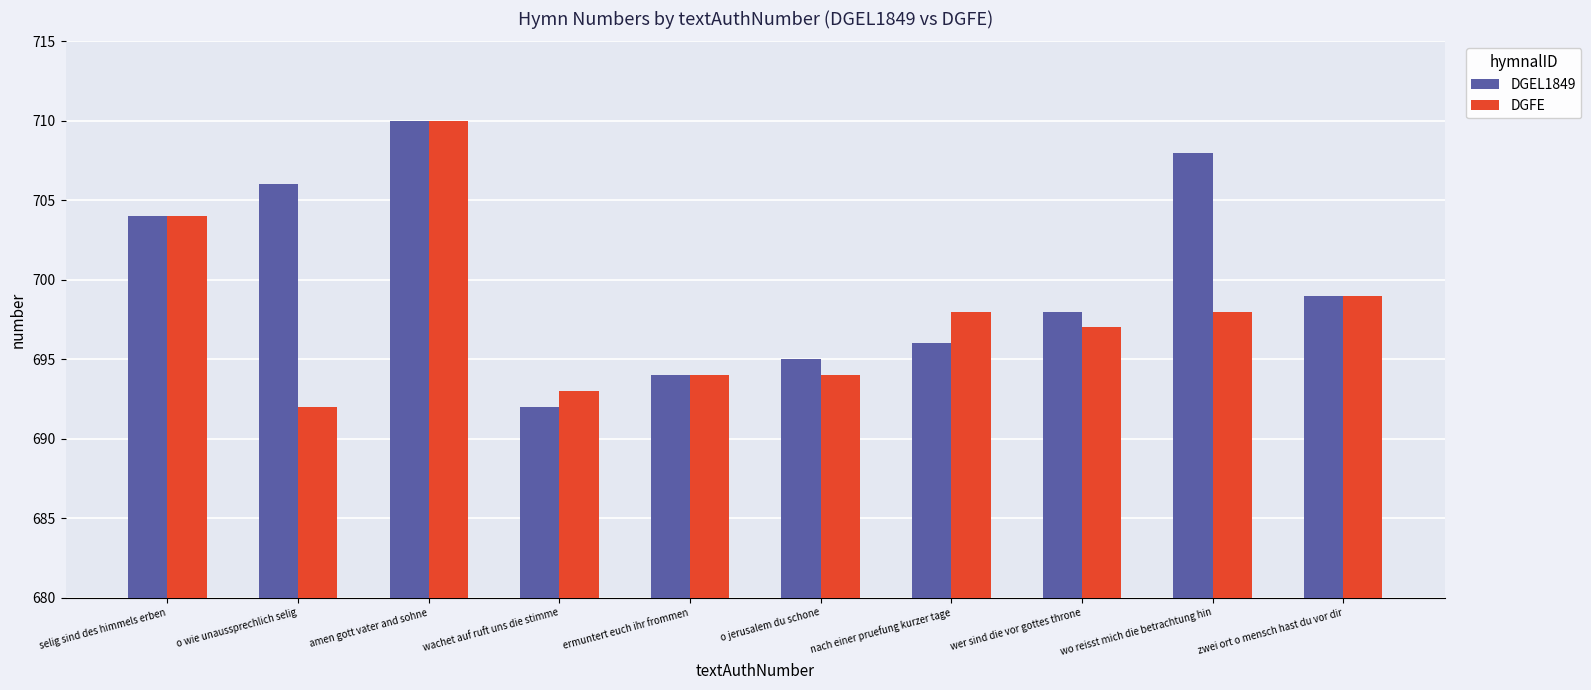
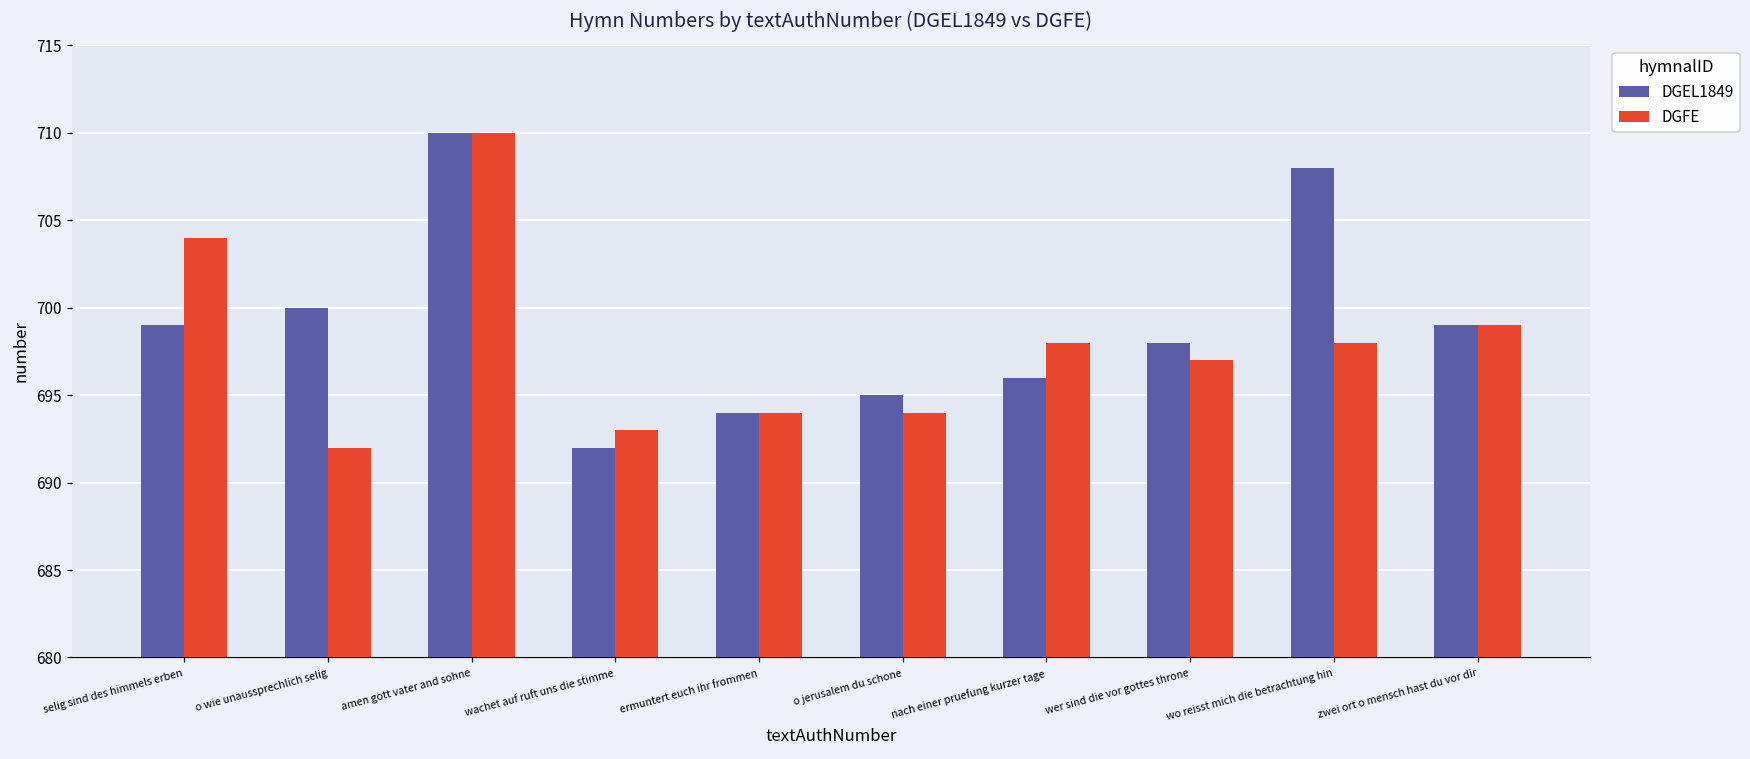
DGEL1849, selig sind des himmels erben: 704 -> 699
DGEL1849, o wie unaussprechlich selig: 706 -> 700
